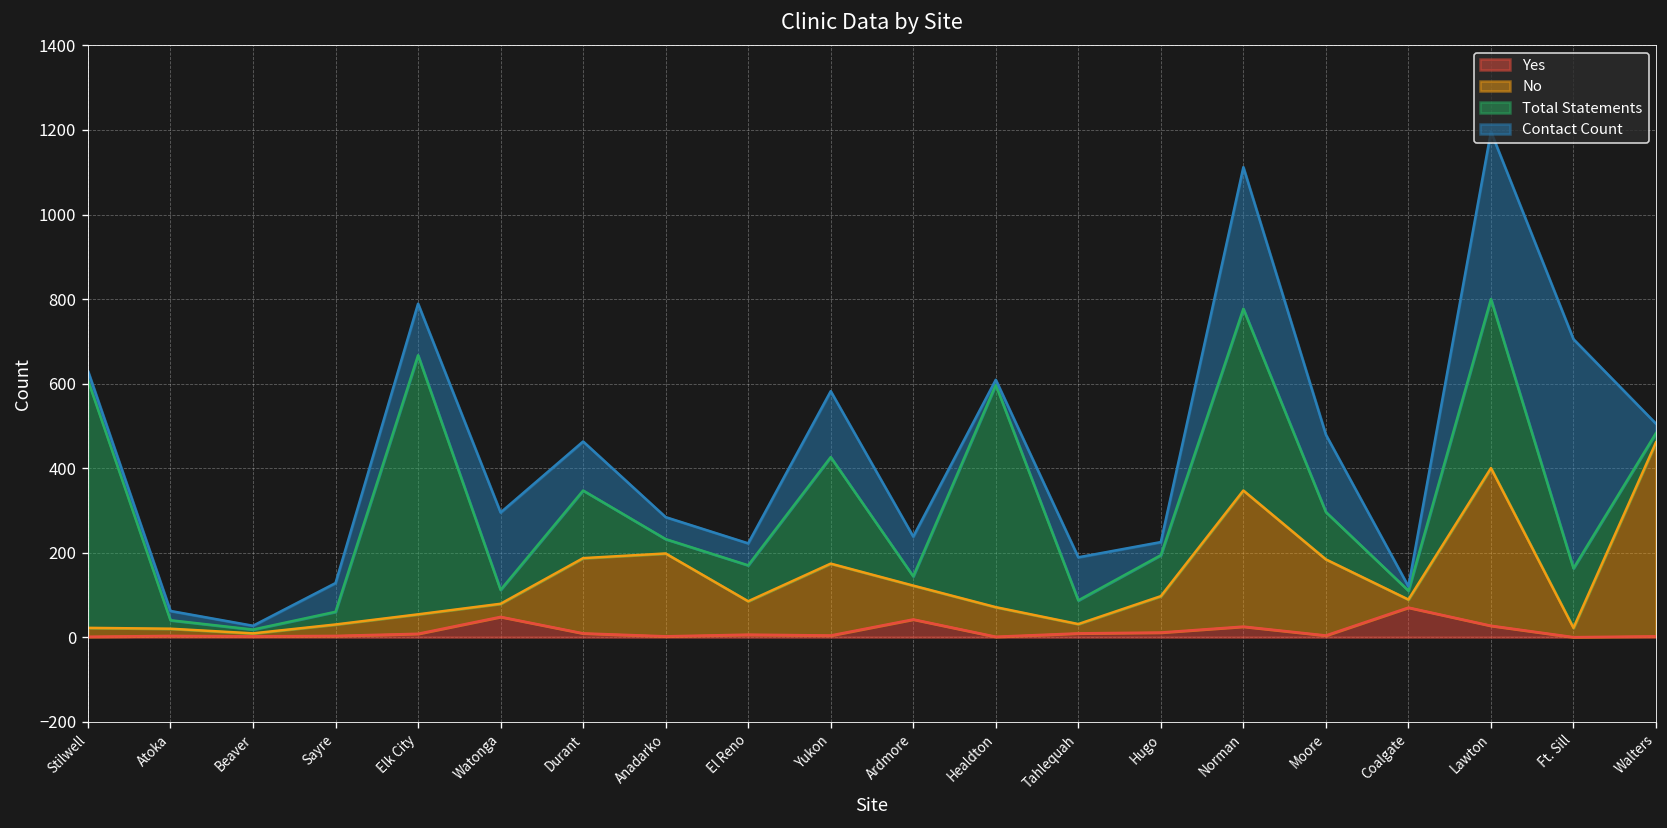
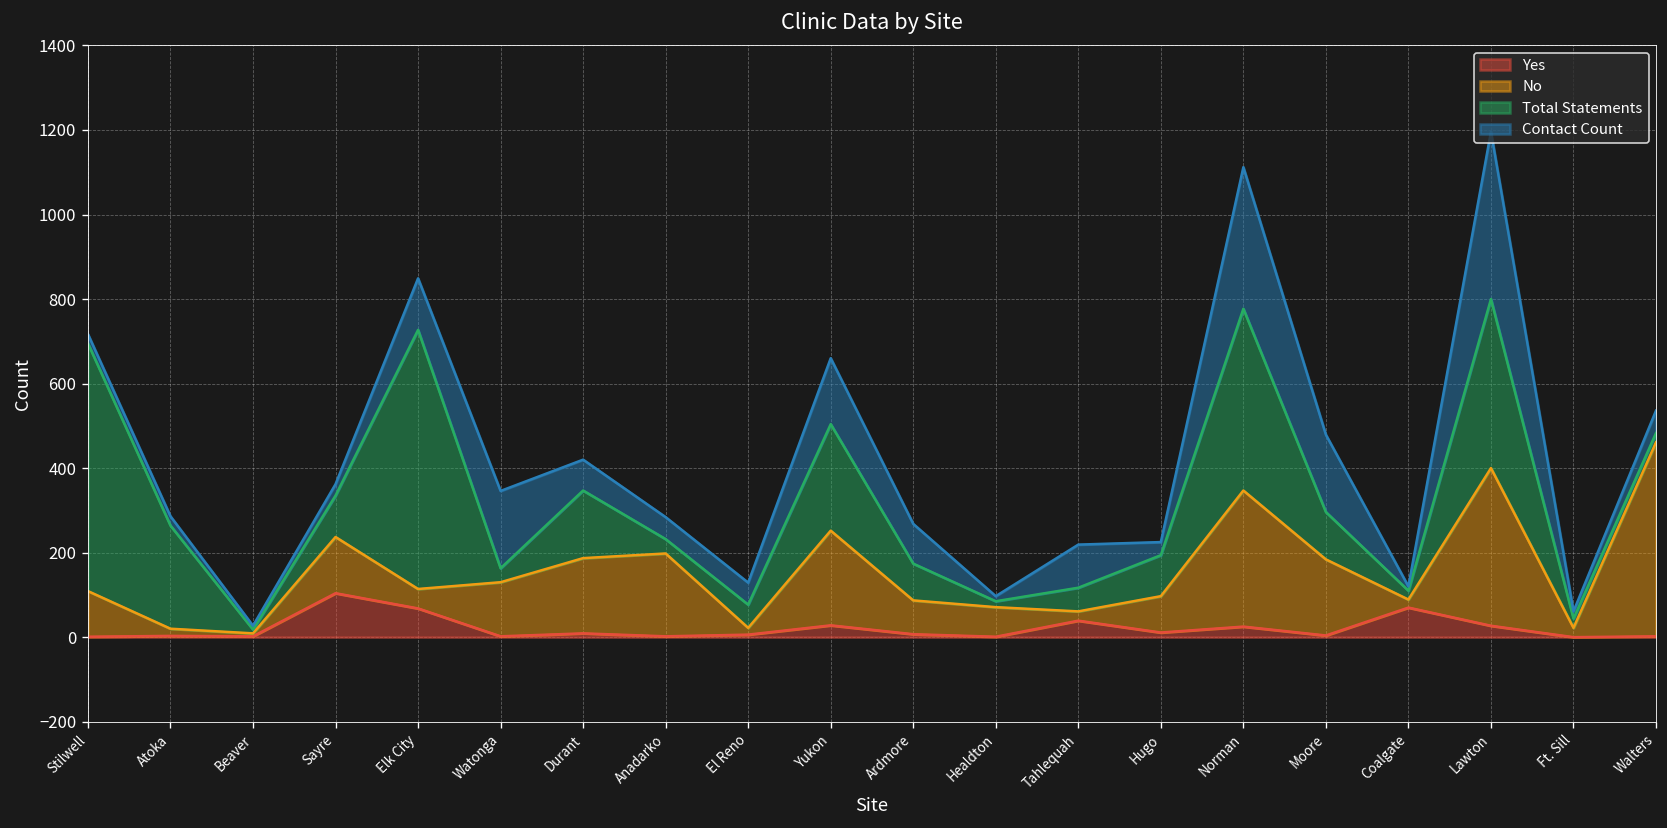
No, Stilwell: 20 -> 110
Total Statements, Atoka: 20 -> 240
Yes, Sayre: 0 -> 100
No, Sayre: 30 -> 130
Total Statements, Sayre: 30 -> 100
Contact Count, Sayre: 70 -> 30
Yes, Elk City: 10 -> 70
Yes, Watonga: 50 -> 0
No, Watonga: 30 -> 130
Contact Count, Durant: 120 -> 70
No, El Reno: 80 -> 20
Total Statements, El Reno: 90 -> 60
Yes, Yukon: 0 -> 30
No, Yukon: 170 -> 220
Yes, Ardmore: 40 -> 10
Total Statements, Ardmore: 20 -> 90
Total Statements, Healdton: 530 -> 10
Yes, Tahlequah: 10 -> 40
Total Statements, Ft. Sill: 140 -> 20
Contact Count, Ft. Sill: 540 -> 20
Contact Count, Walters: 20 -> 50
